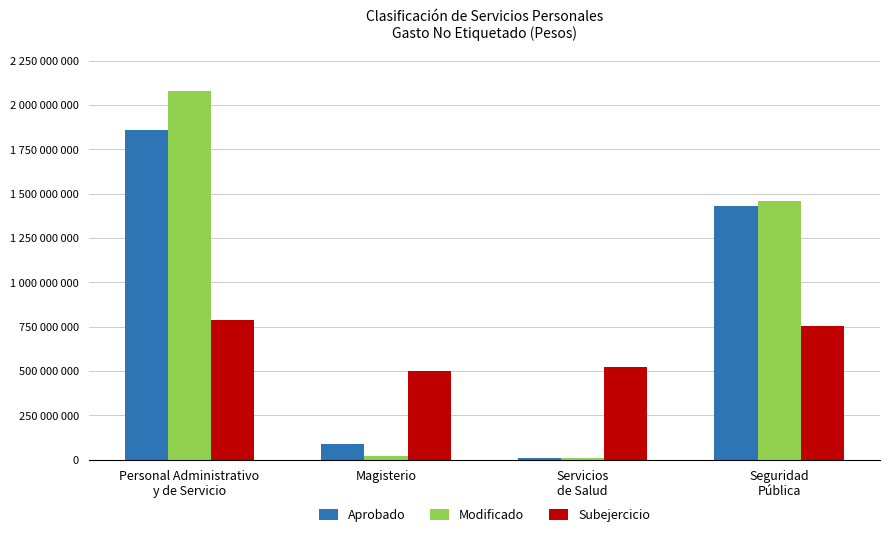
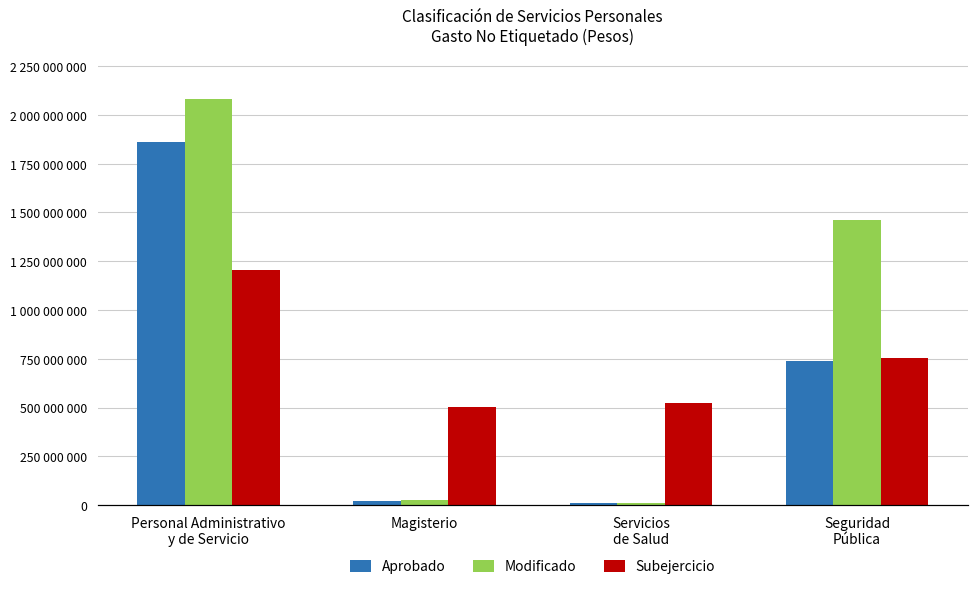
Subejercicio, Personal Administrativo y de Servicio: 790000000 -> 1210000000
Aprobado, Magisterio: 90000000 -> 20000000
Aprobado, Seguridad Pública: 1430000000 -> 740000000
